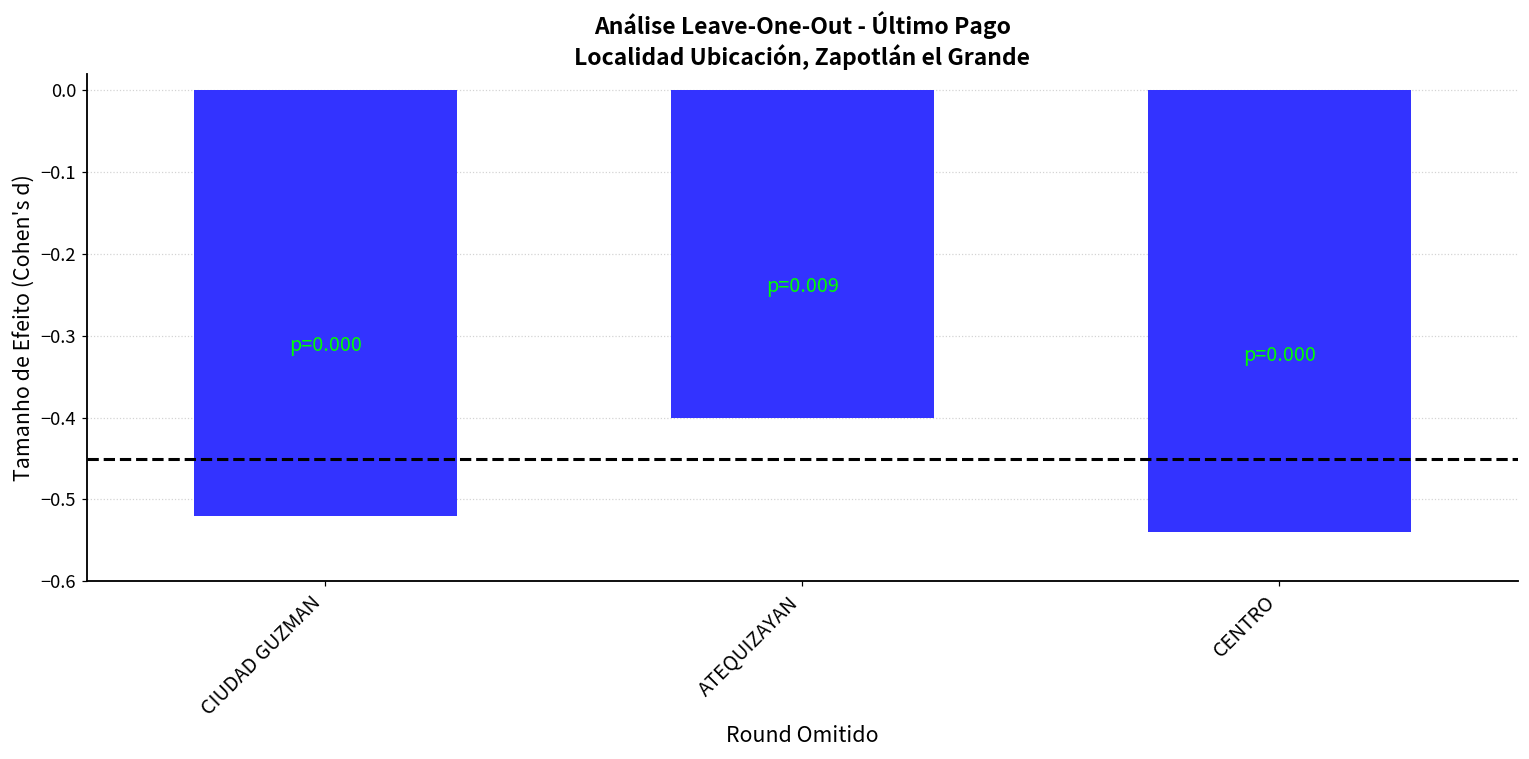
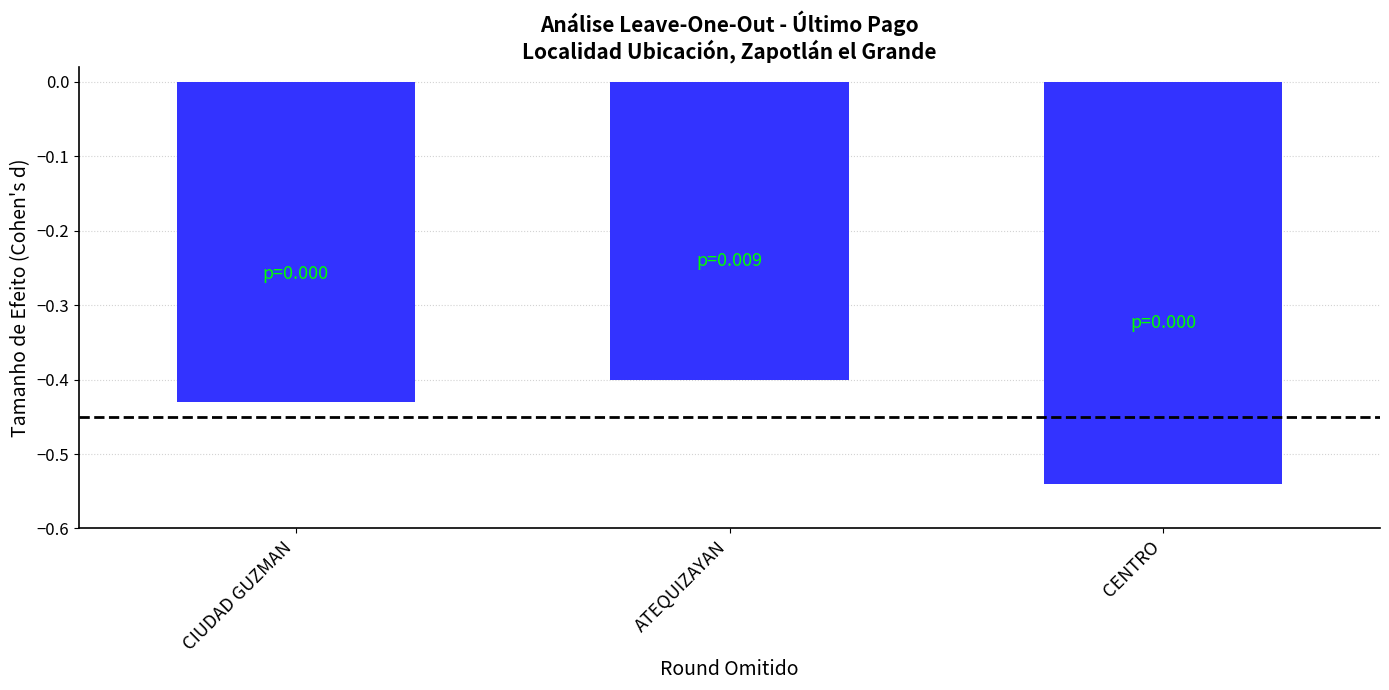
CIUDAD GUZMAN: -0.52 -> -0.43
